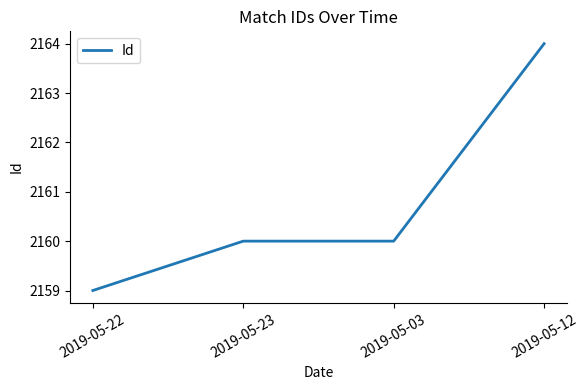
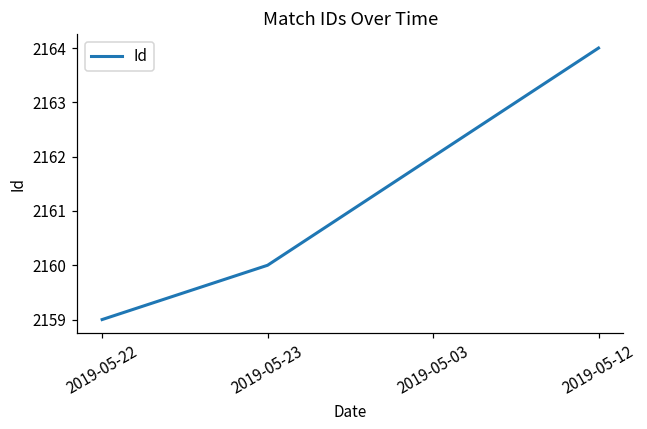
2019-05-03: 2160 -> 2162
